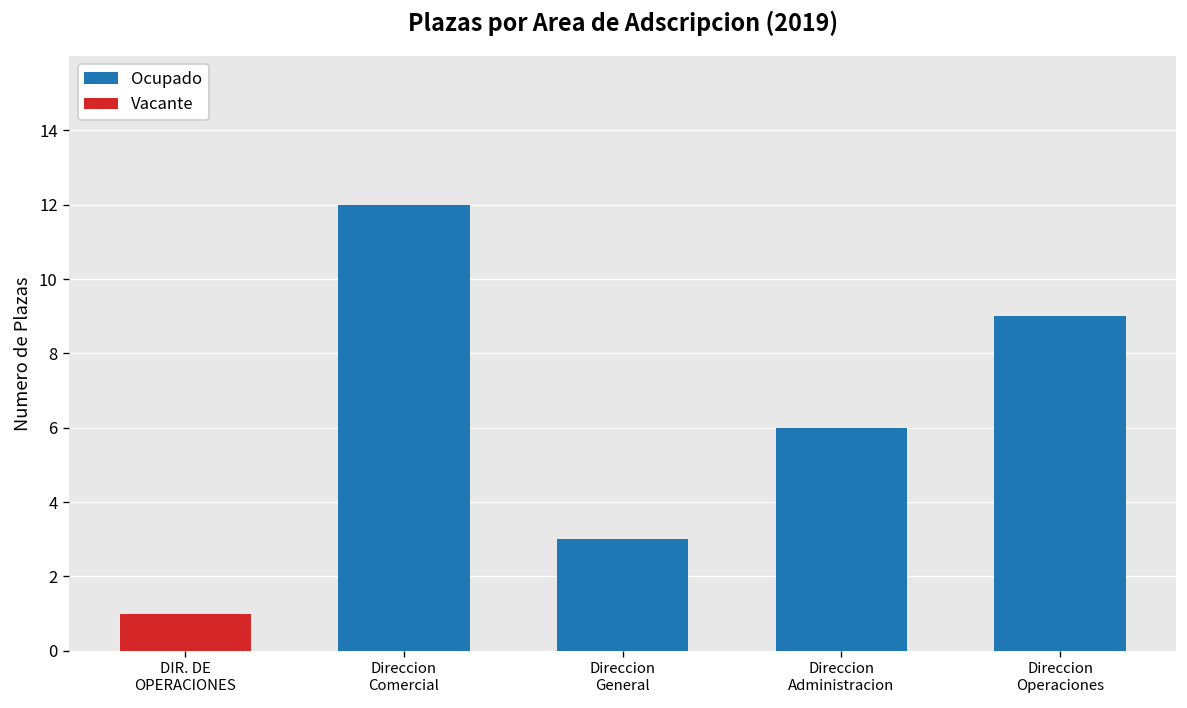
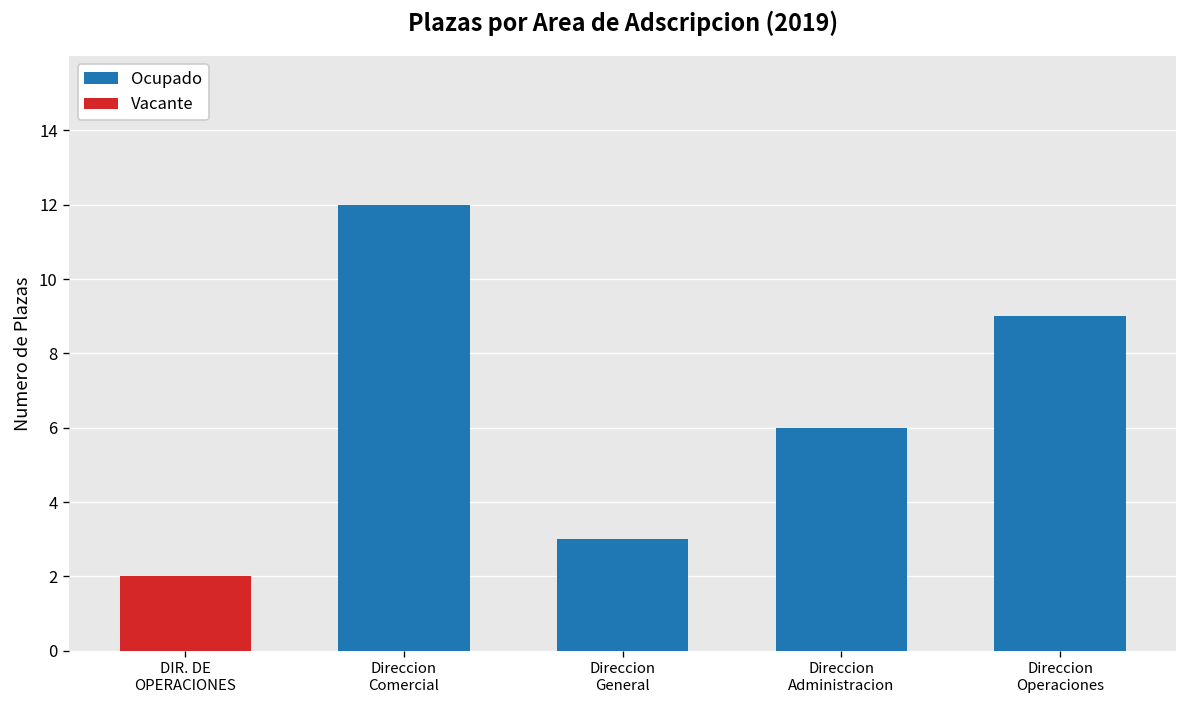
Vacante, DIR. DE OPERACIONES: 1 -> 2
